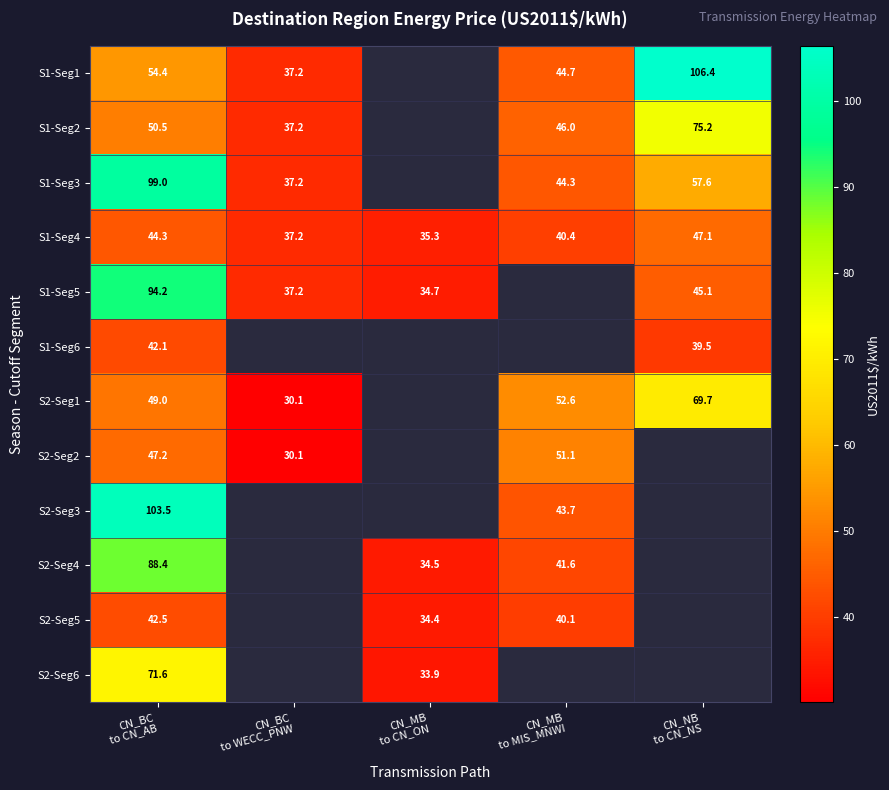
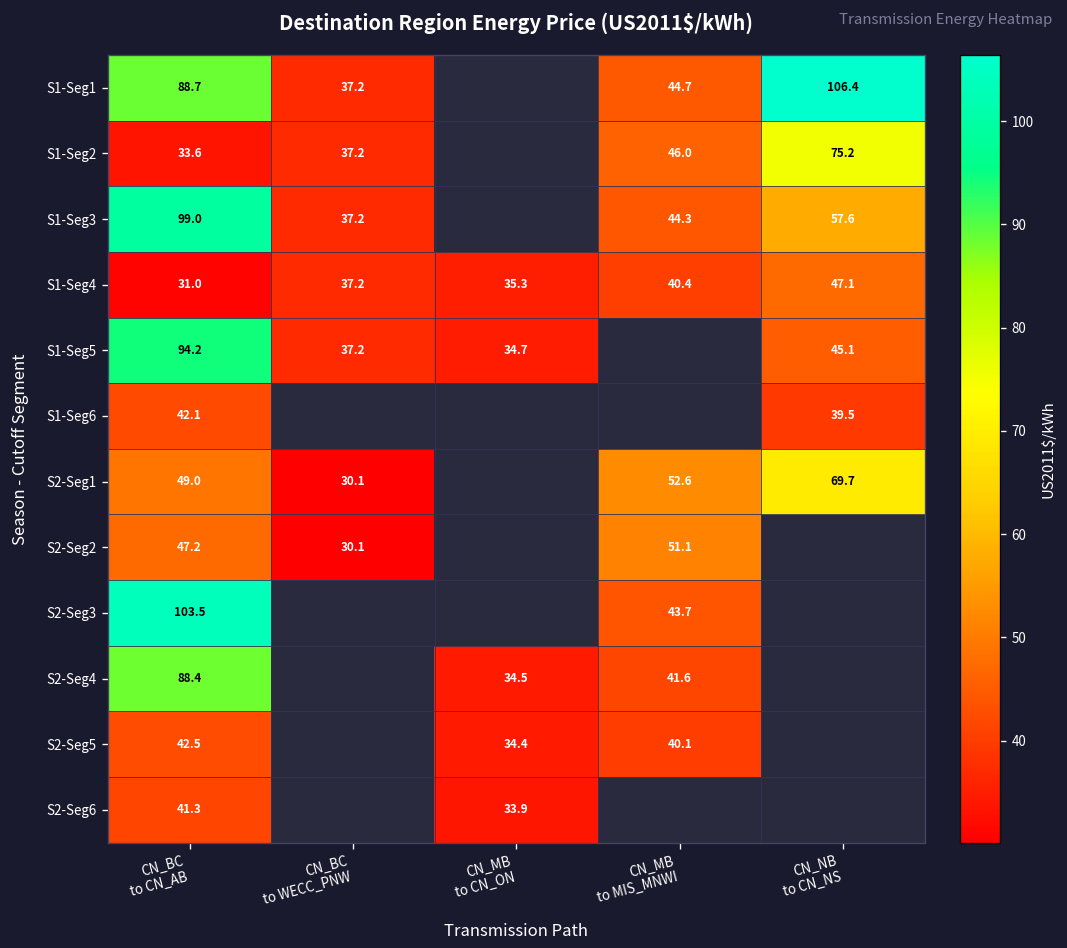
S1-Seg1, CN_BC to CN_AB: 54.4 -> 88.7
S1-Seg2, CN_BC to CN_AB: 50.5 -> 33.6
S1-Seg4, CN_BC to CN_AB: 44.3 -> 31.0
S2-Seg6, CN_BC to CN_AB: 71.6 -> 41.3
